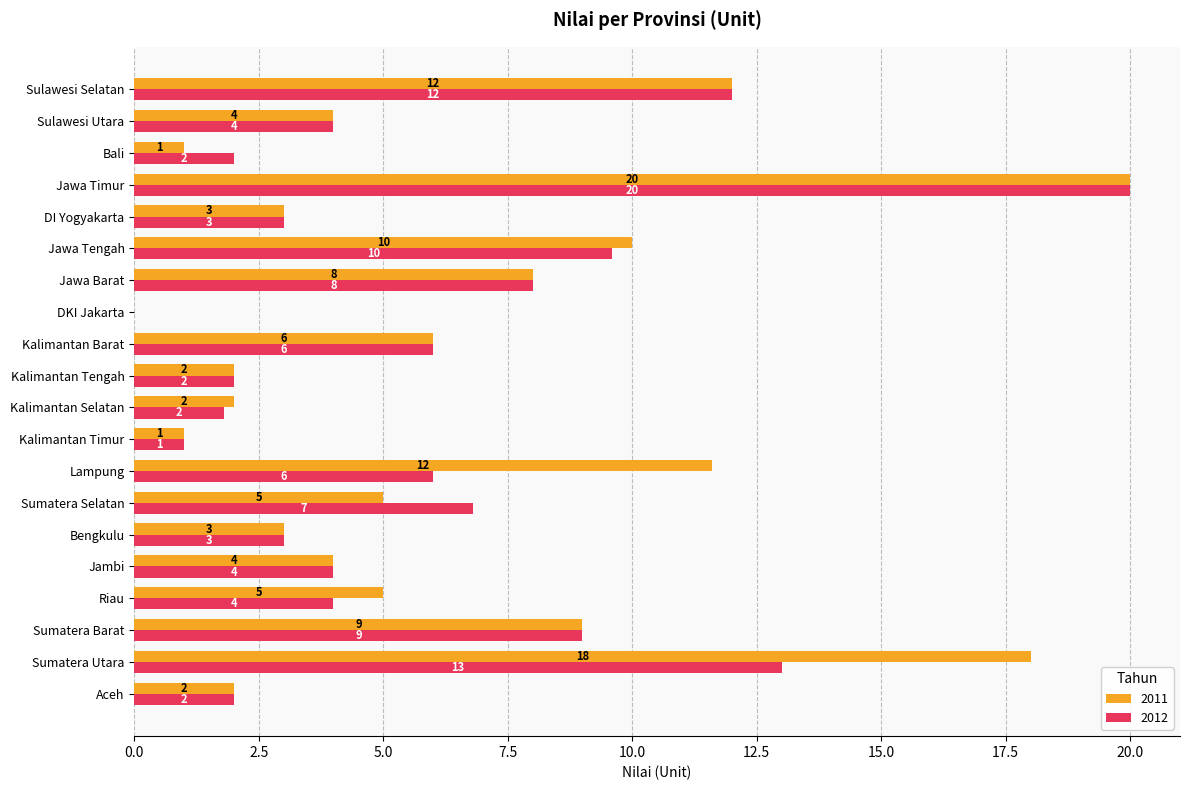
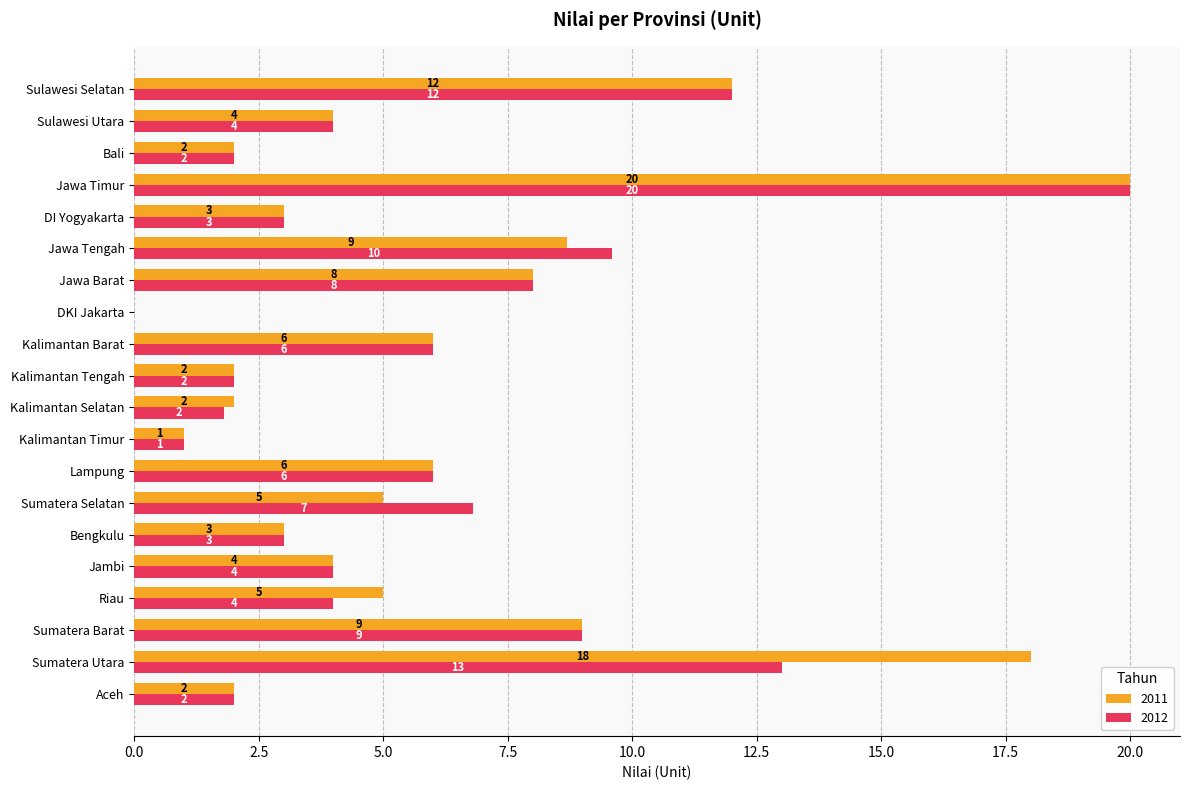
2011, Bali: 1 -> 2
2011, Jawa Tengah: 10 -> 9
2011, Lampung: 12 -> 6
